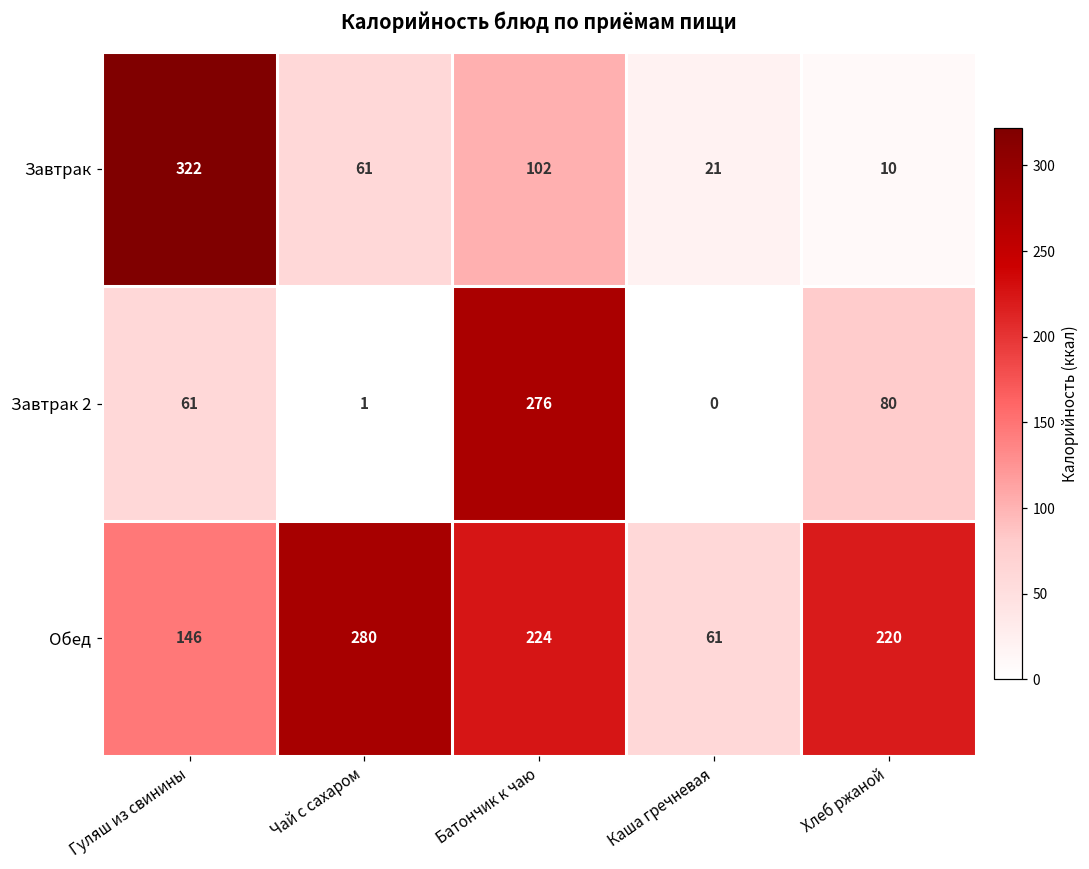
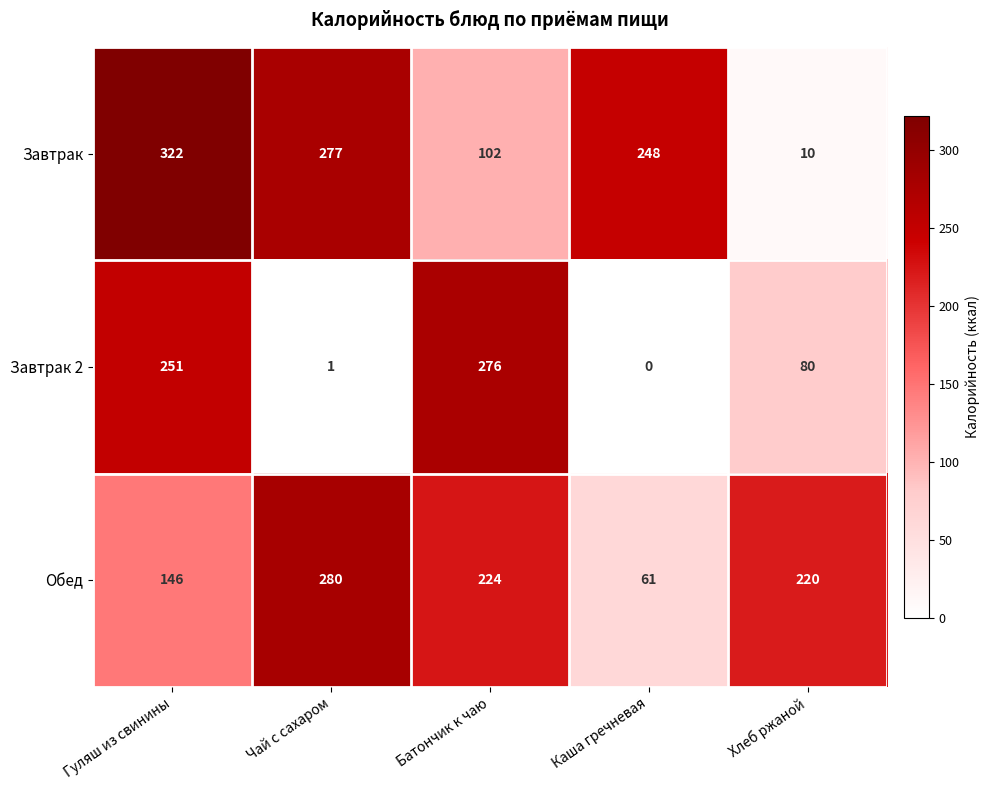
Завтрак, Чай с сахаром: 61 -> 277
Завтрак, Каша гречневая: 21 -> 248
Завтрак 2, Гуляш из свинины: 61 -> 251
